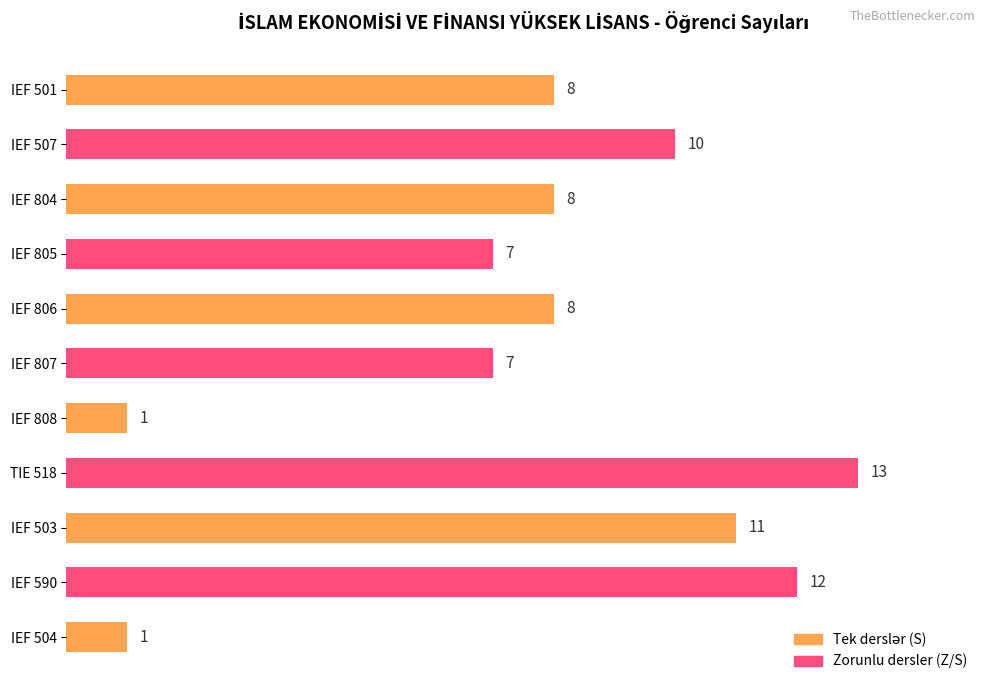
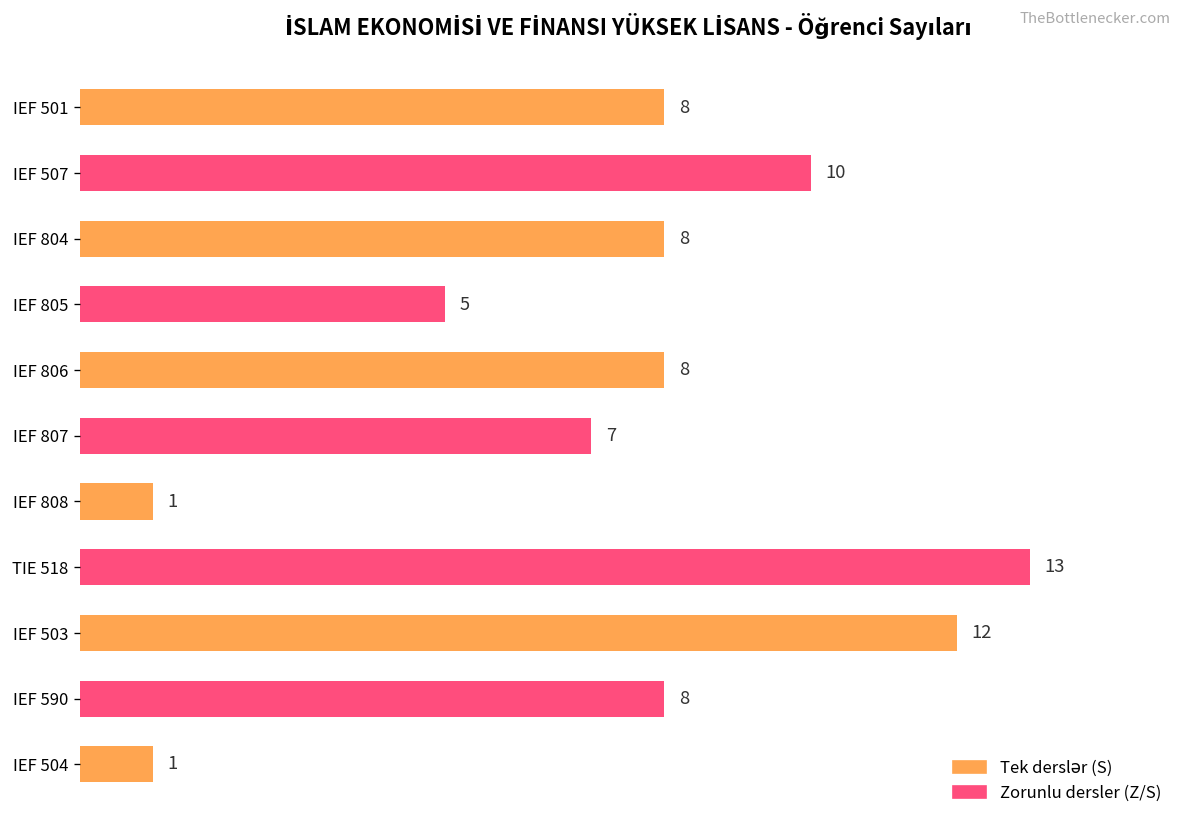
IEF 805: 7 -> 5
IEF 503: 11 -> 12
IEF 590: 12 -> 8
